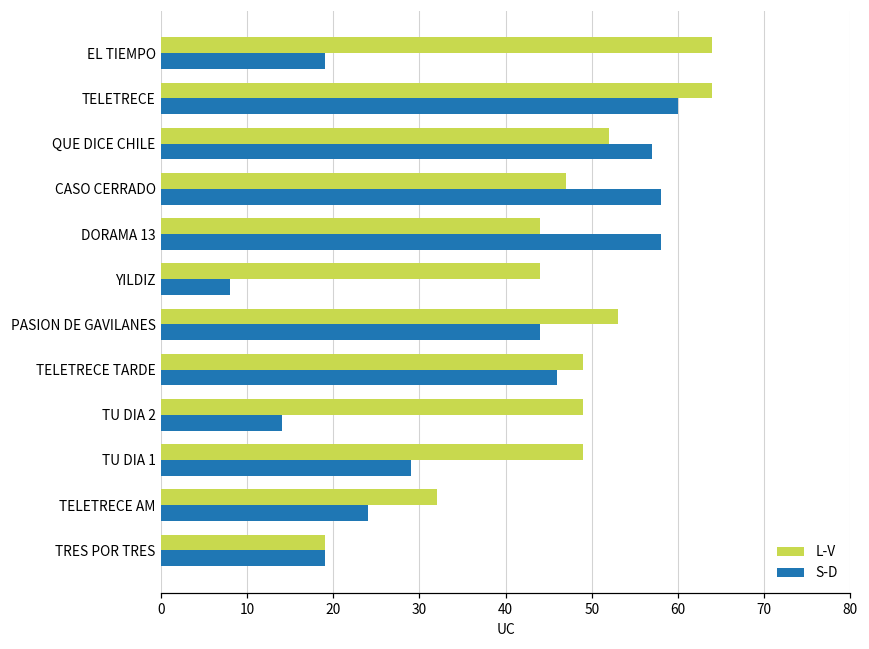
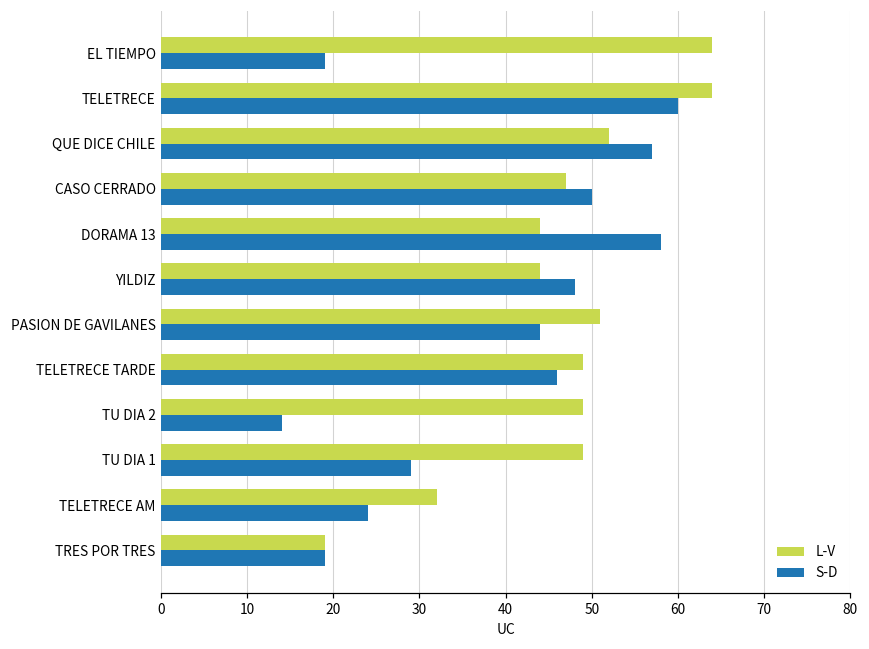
S-D, CASO CERRADO: 58 -> 50
S-D, YILDIZ: 8 -> 48
L-V, PASION DE GAVILANES: 53 -> 51
